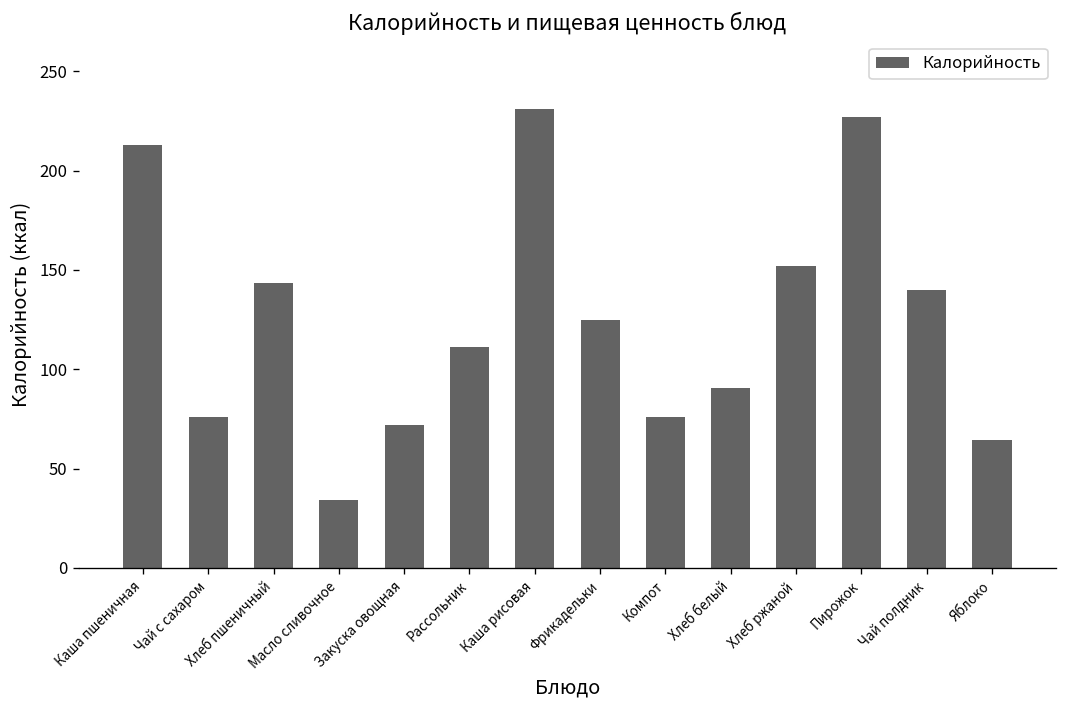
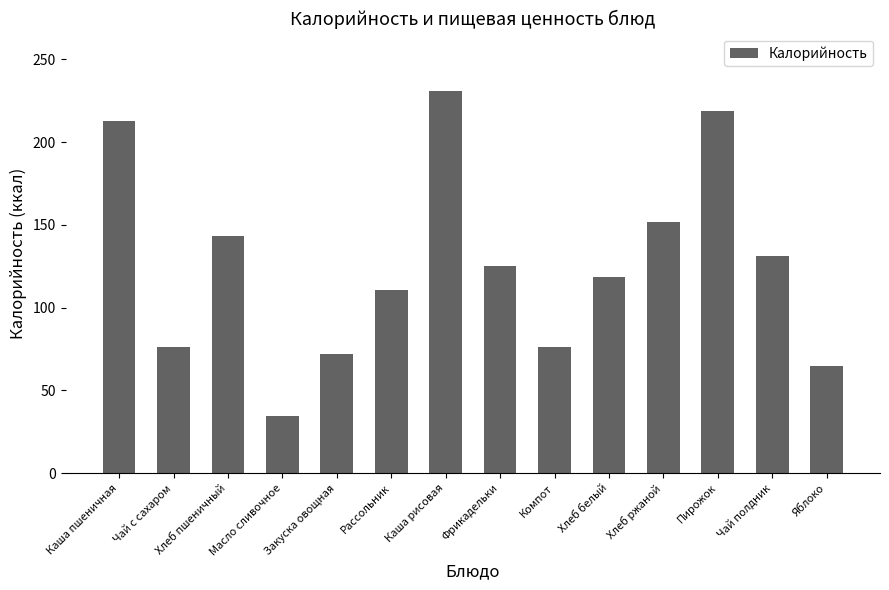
Хлеб белый: 91 -> 118
Пирожок: 227 -> 219
Чай полдник: 140 -> 131
